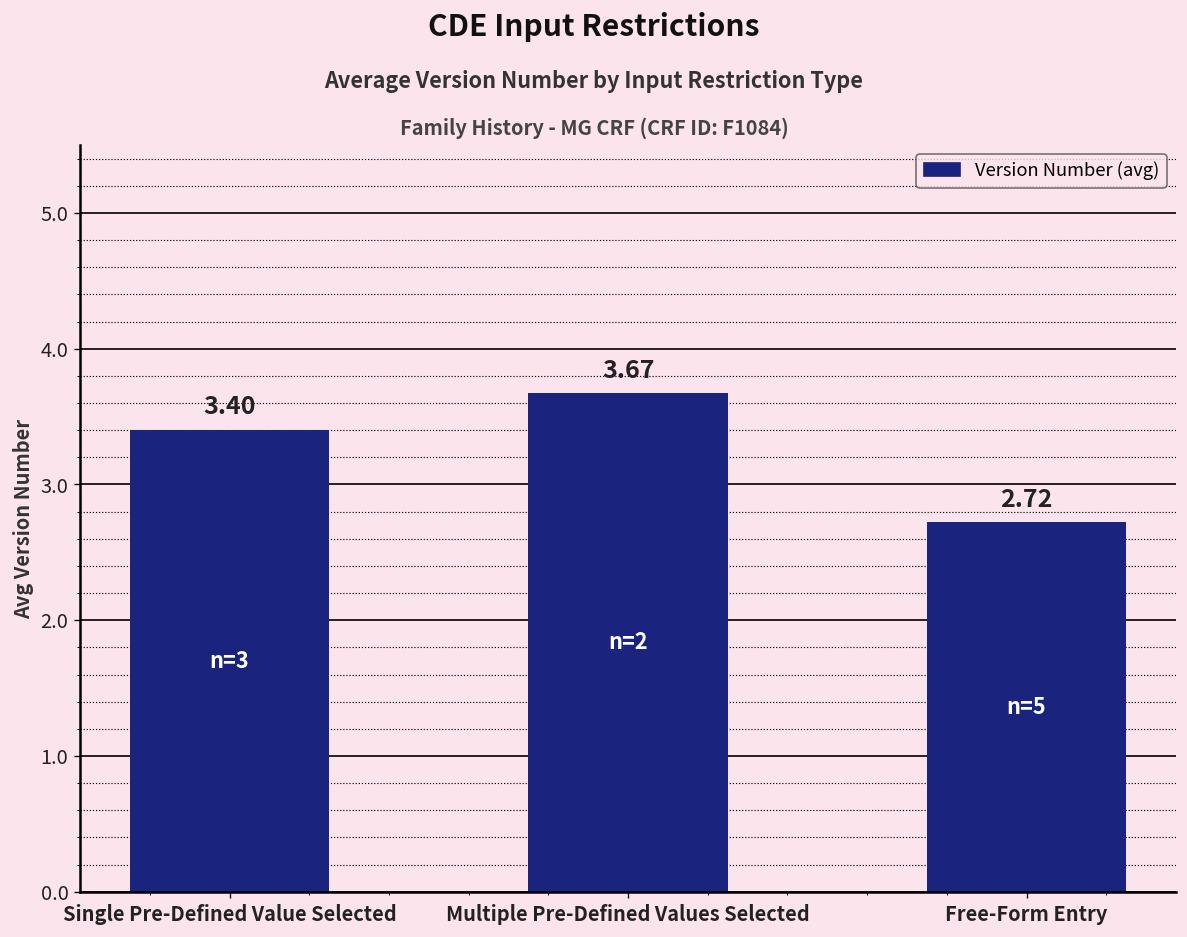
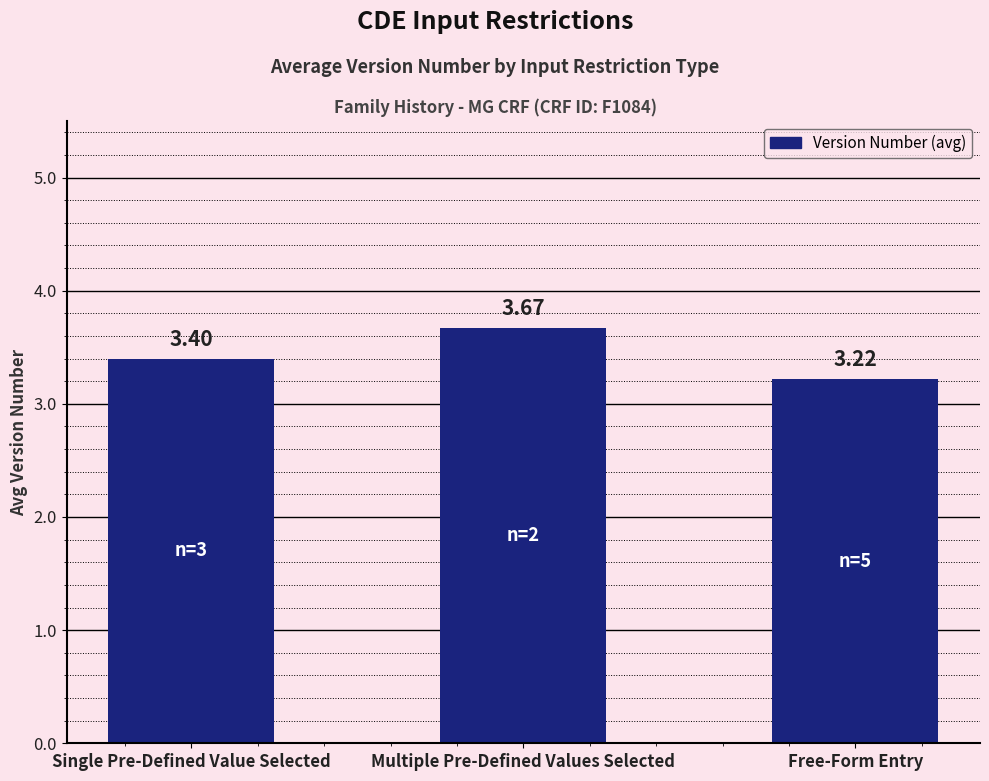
Free-Form Entry: 2.72 -> 3.22
